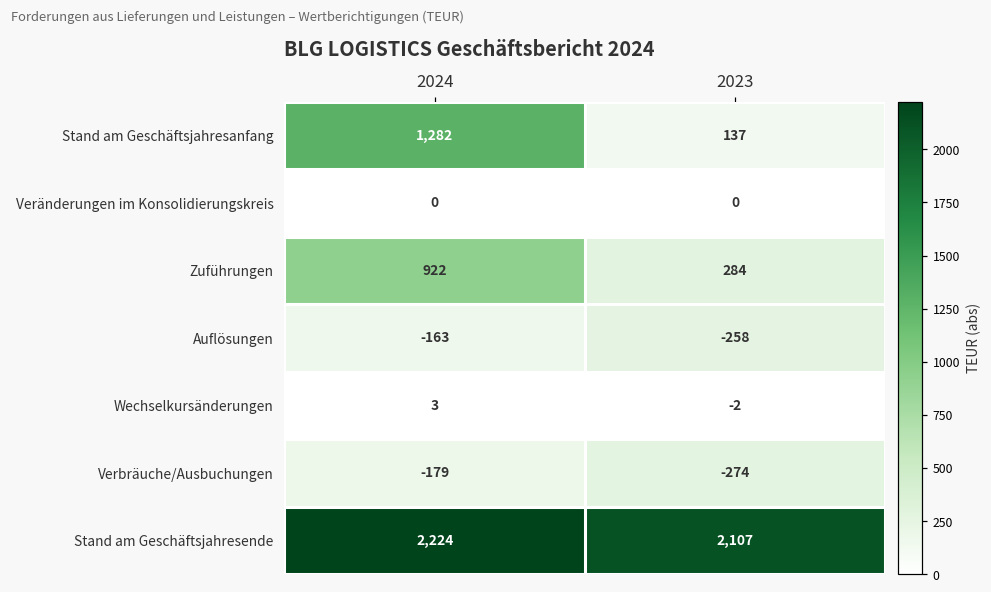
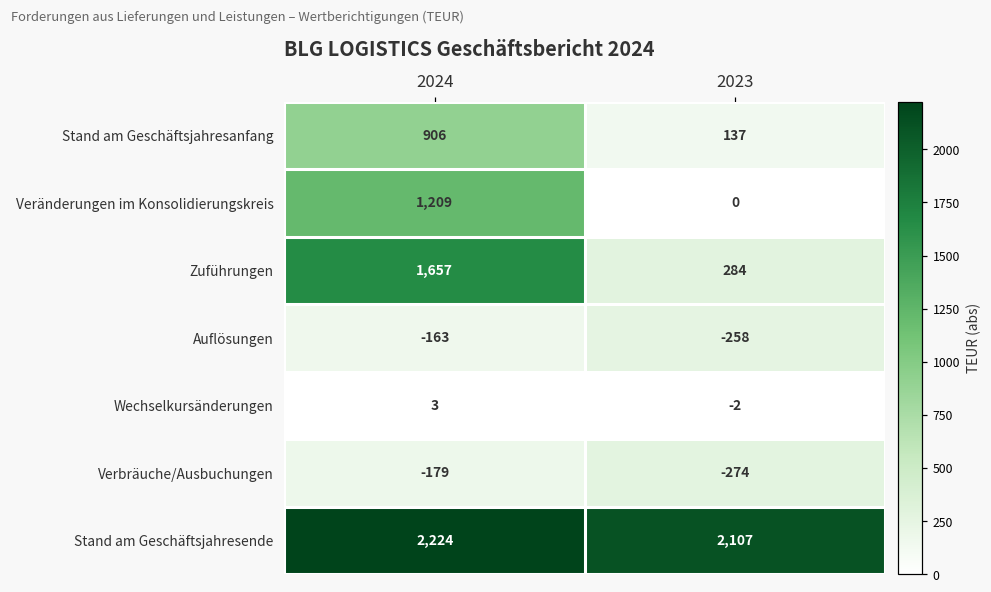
Stand am Geschäftsjahresanfang, 2024: 1,282 -> 906
Veränderungen im Konsolidierungskreis, 2024: 0 -> 1,209
Zuführungen, 2024: 922 -> 1,657
